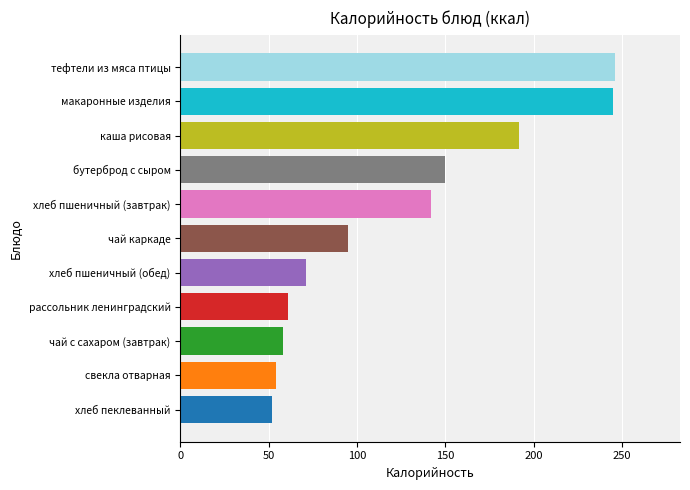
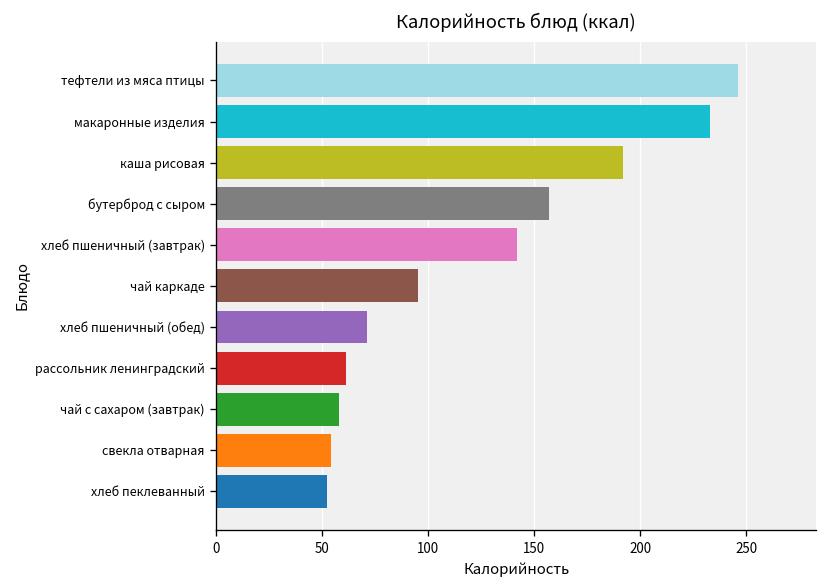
макаронные изделия: 245 -> 233
бутерброд с сыром: 150 -> 157
